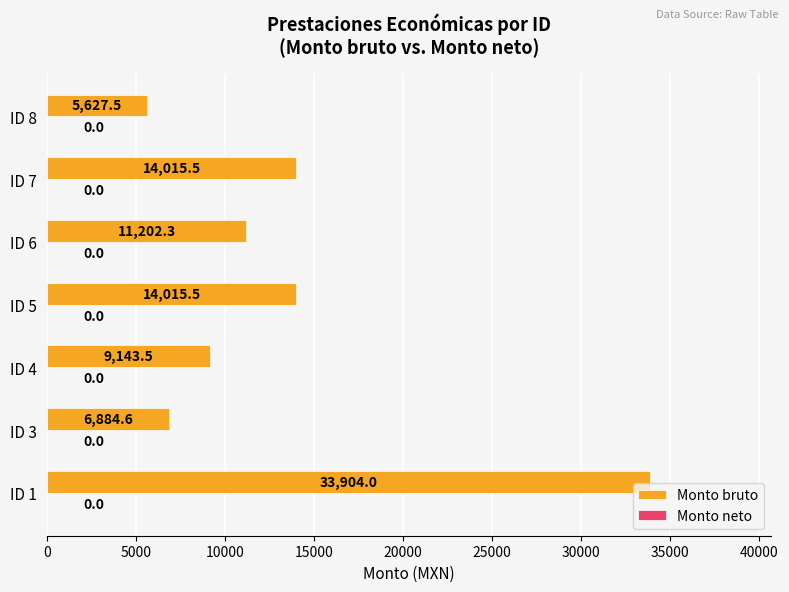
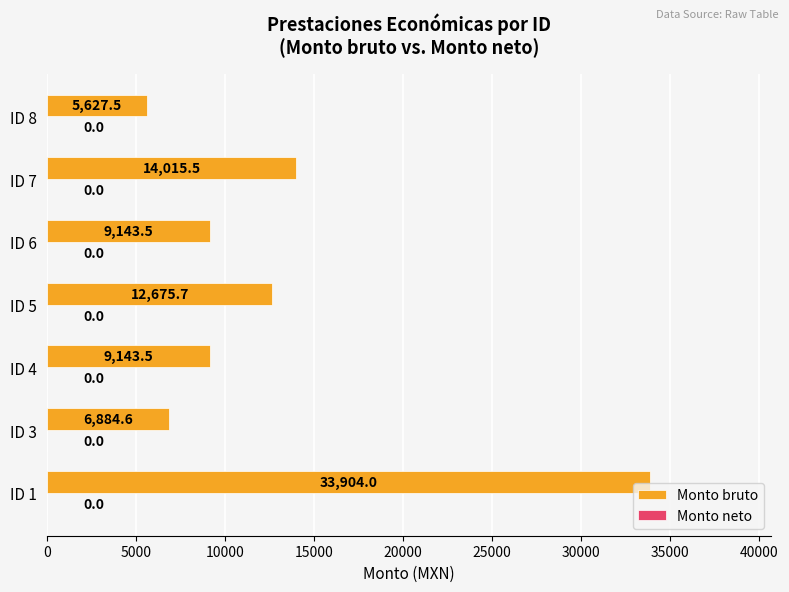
Monto bruto, ID 6: 11,202.3 -> 9,143.5
Monto bruto, ID 5: 14,015.5 -> 12,675.7
